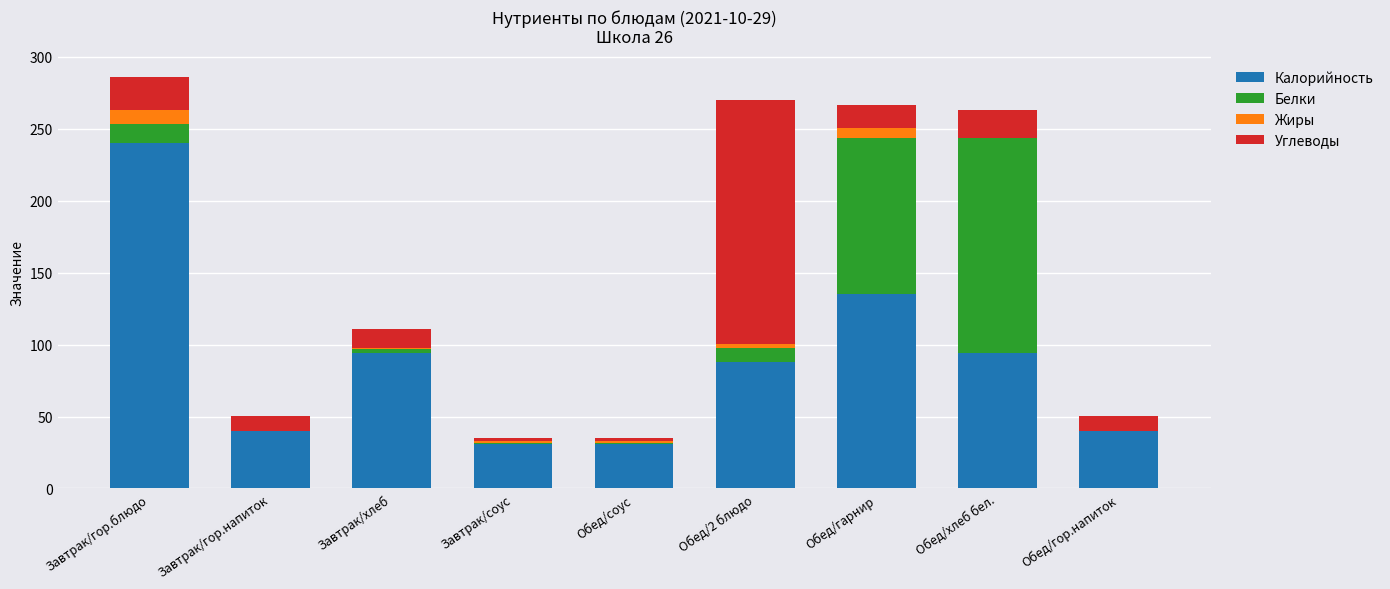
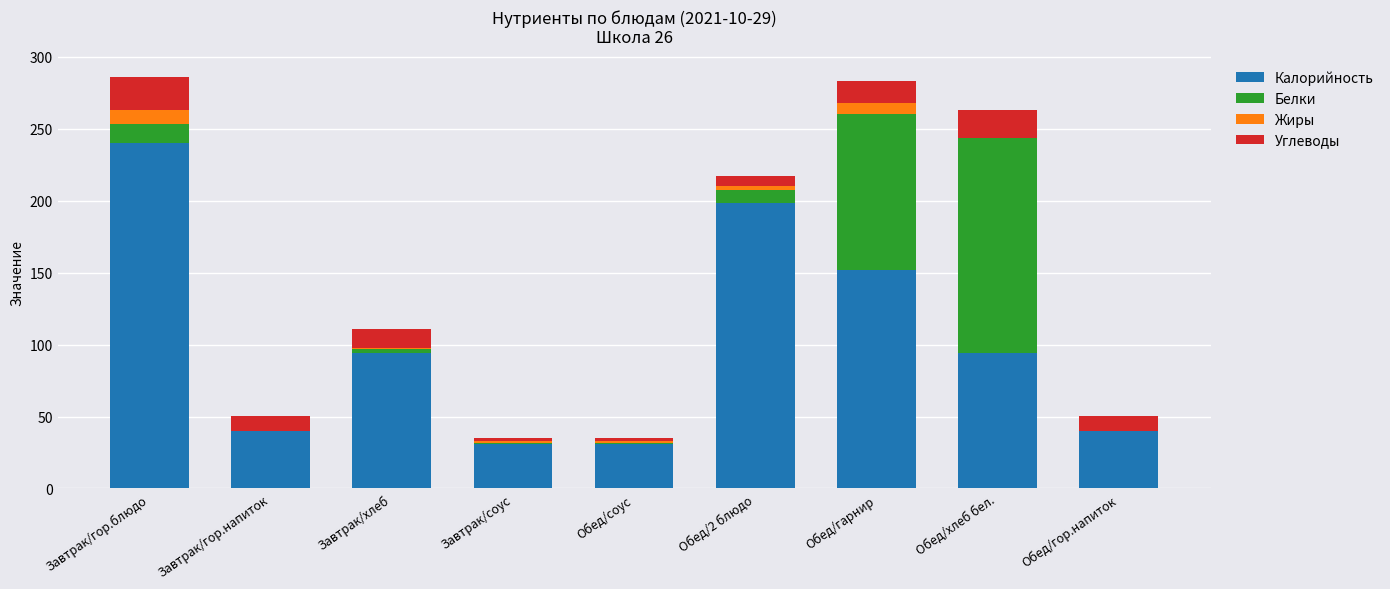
Калорийность, Обед/2 блюдо: 88 -> 198
Углеводы, Обед/2 блюдо: 170 -> 7
Калорийность, Обед/гарнир: 135 -> 152
